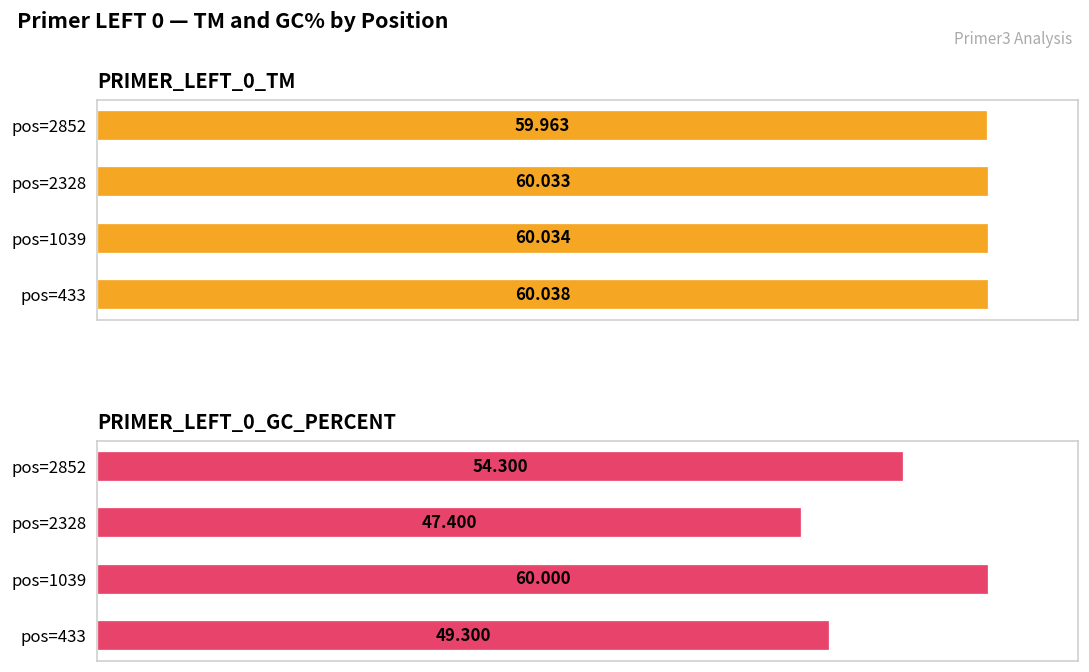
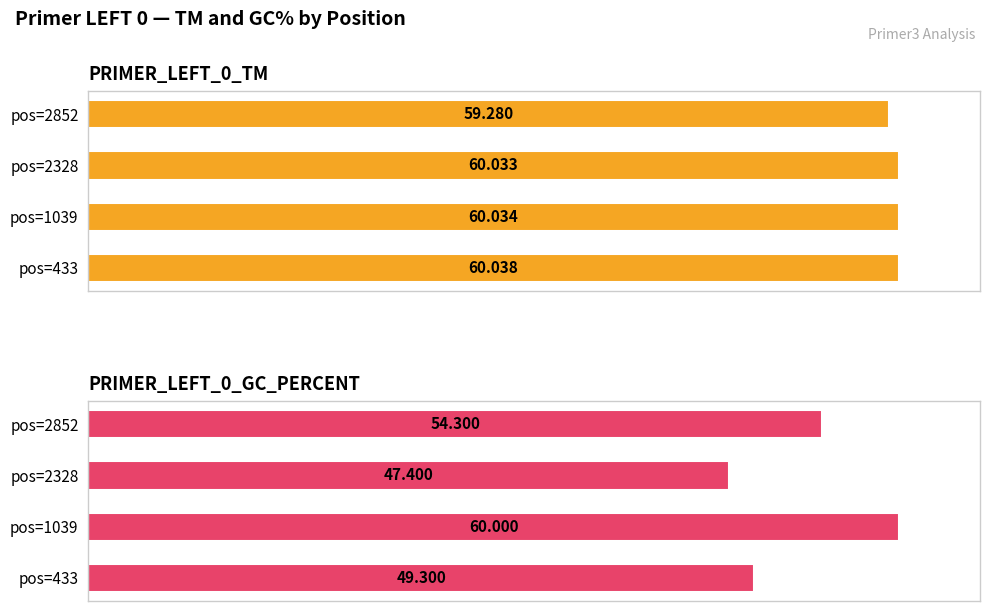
PRIMER_LEFT_0_TM, pos=2852: 59.963 -> 59.280
